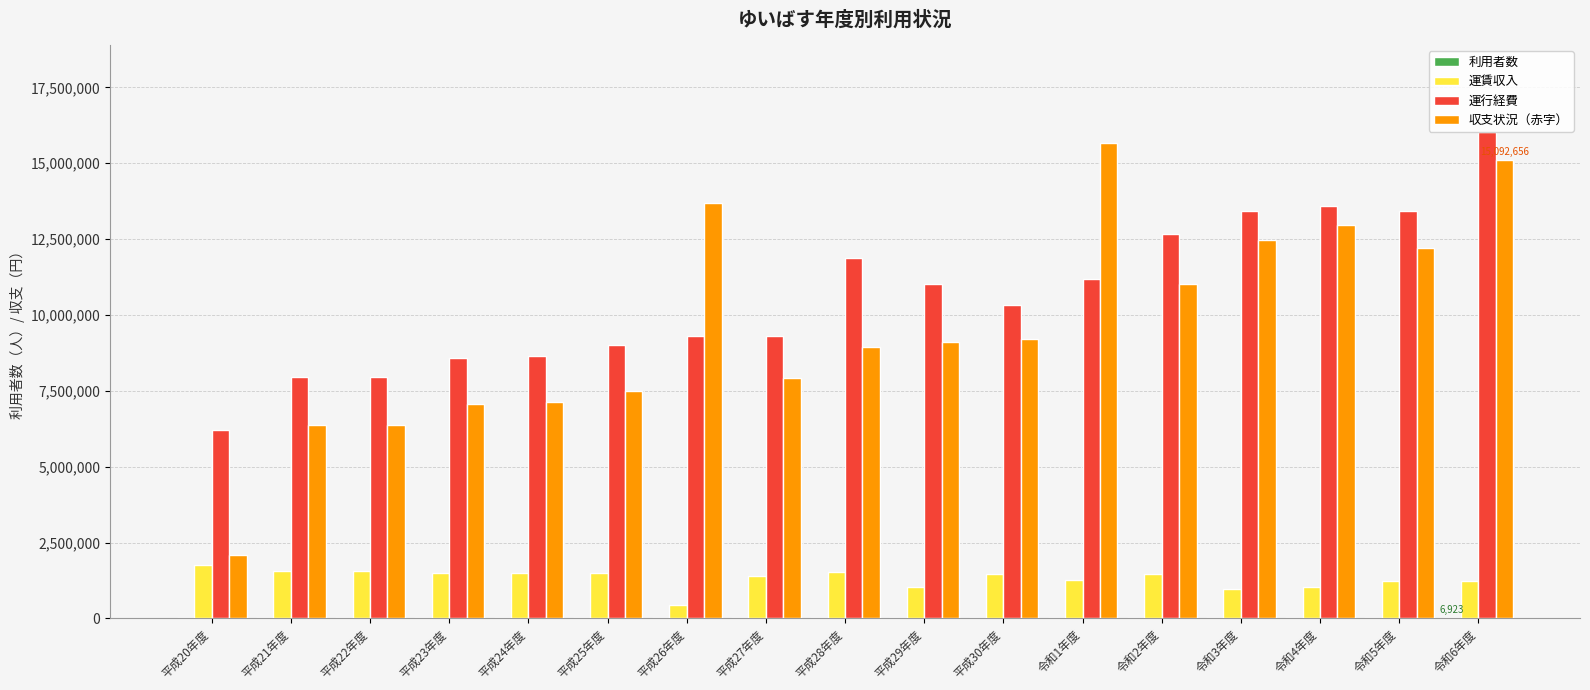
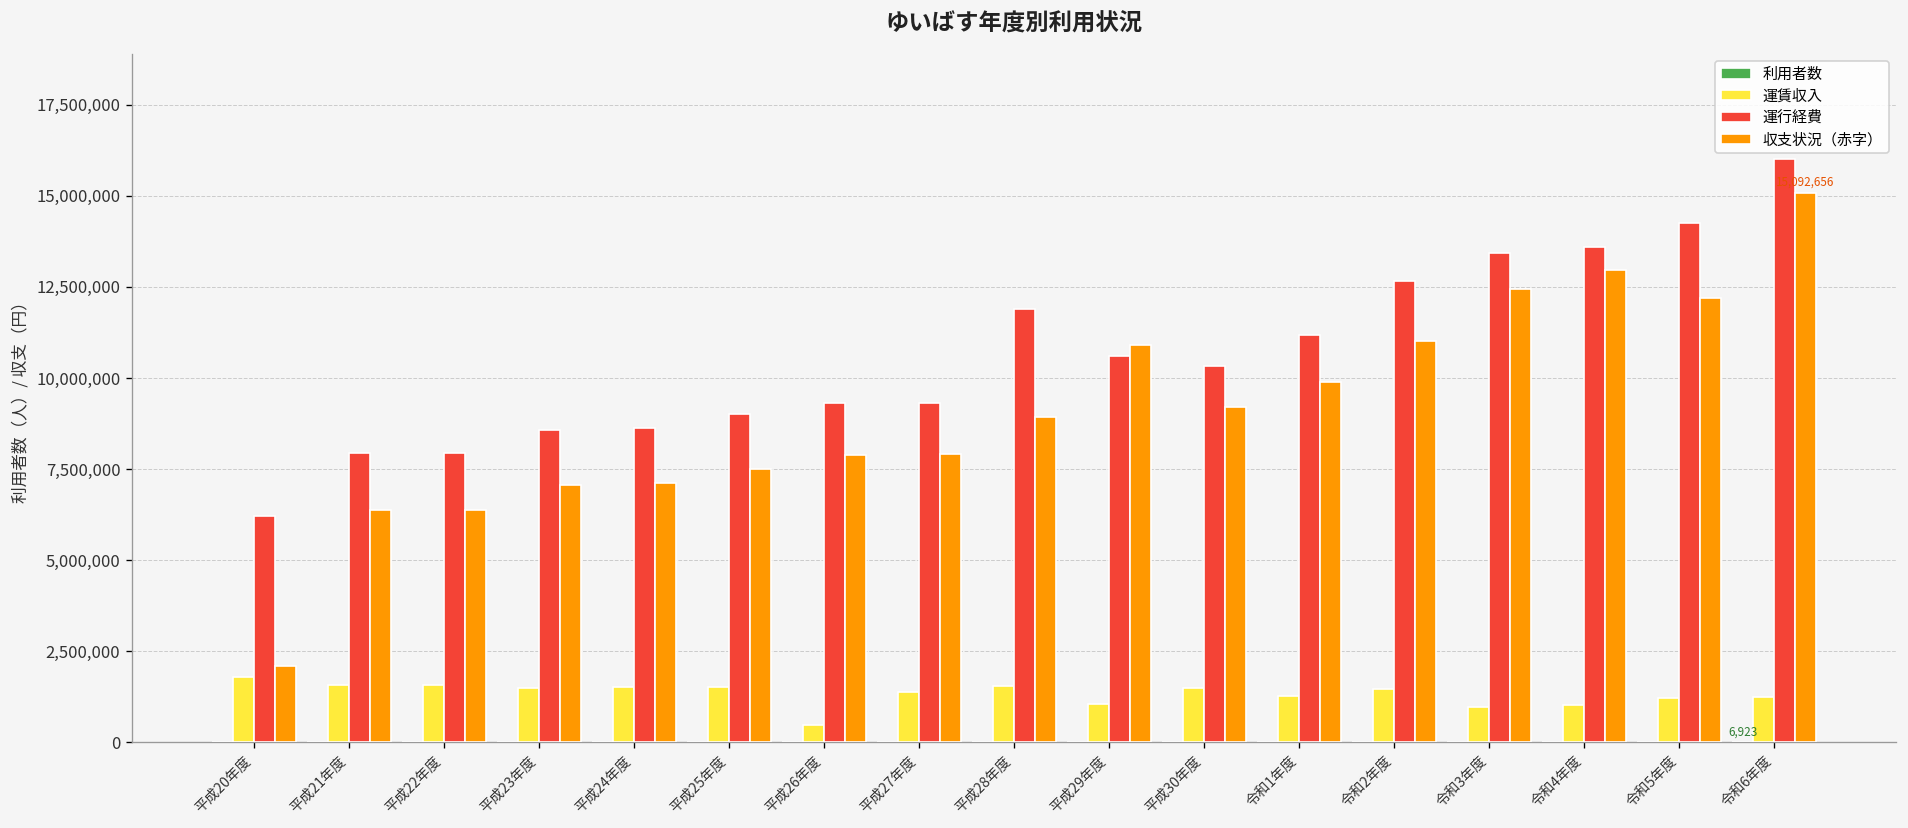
収支状況（赤字）, 平成26年度: 13,700,000 -> 7,900,000
運行経費, 平成29年度: 11,000,000 -> 10,600,000
収支状況（赤字）, 平成29年度: 9,100,000 -> 10,900,000
収支状況（赤字）, 令和1年度: 15,700,000 -> 9,900,000
運行経費, 令和5年度: 13,400,000 -> 14,200,000
